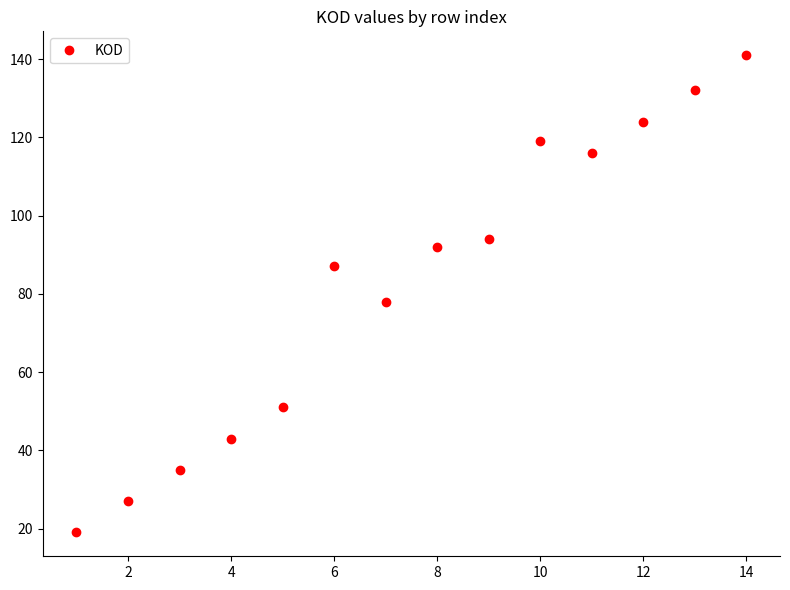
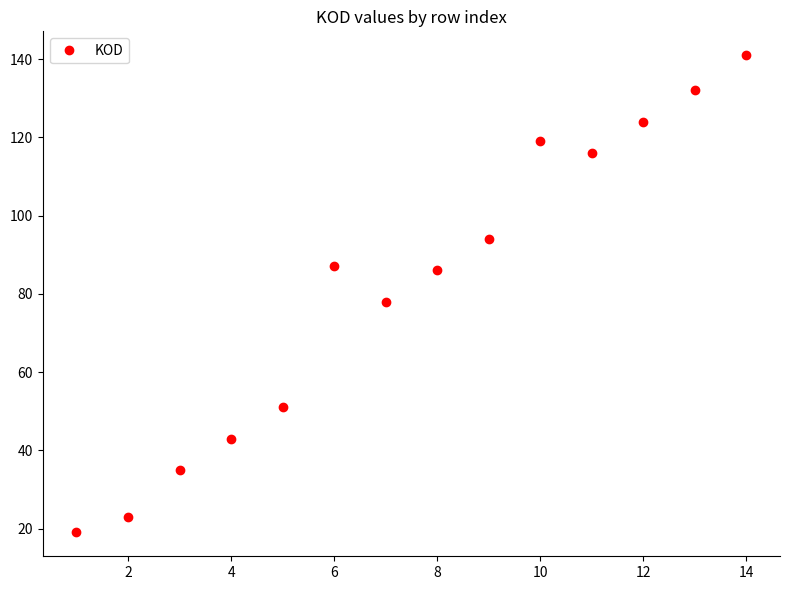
2: 27 -> 23
8: 92 -> 86
